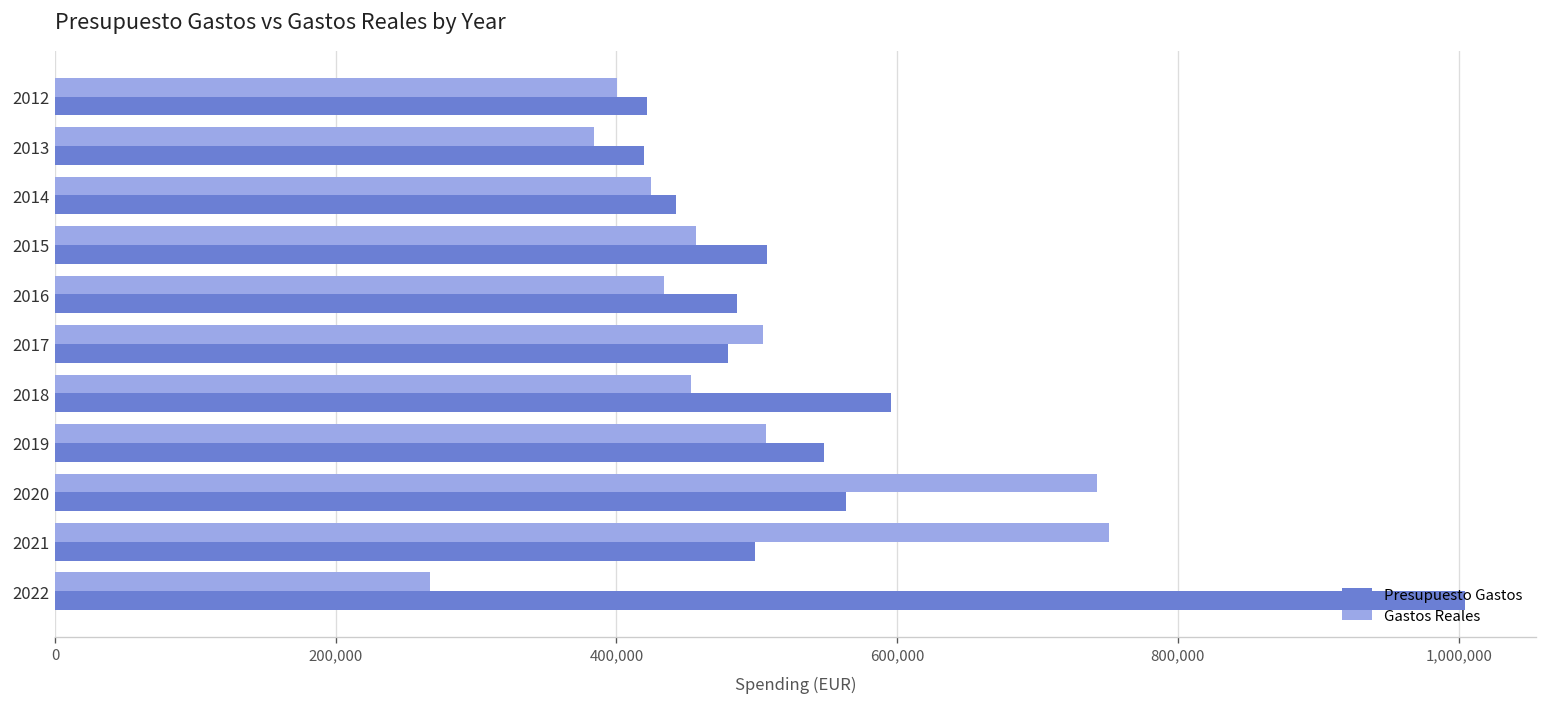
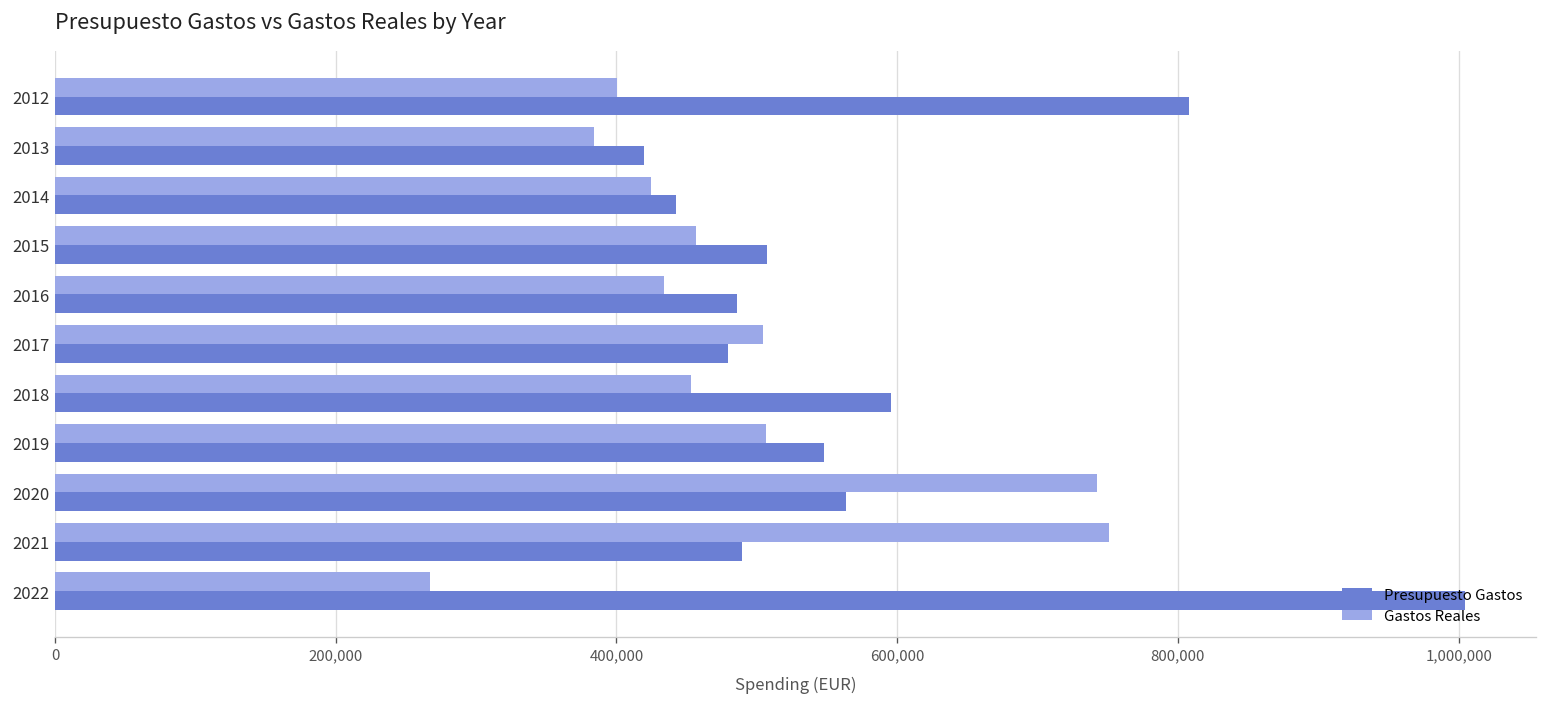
Presupuesto Gastos, 2012: 421,000 -> 808,000
Presupuesto Gastos, 2021: 498,000 -> 489,000
